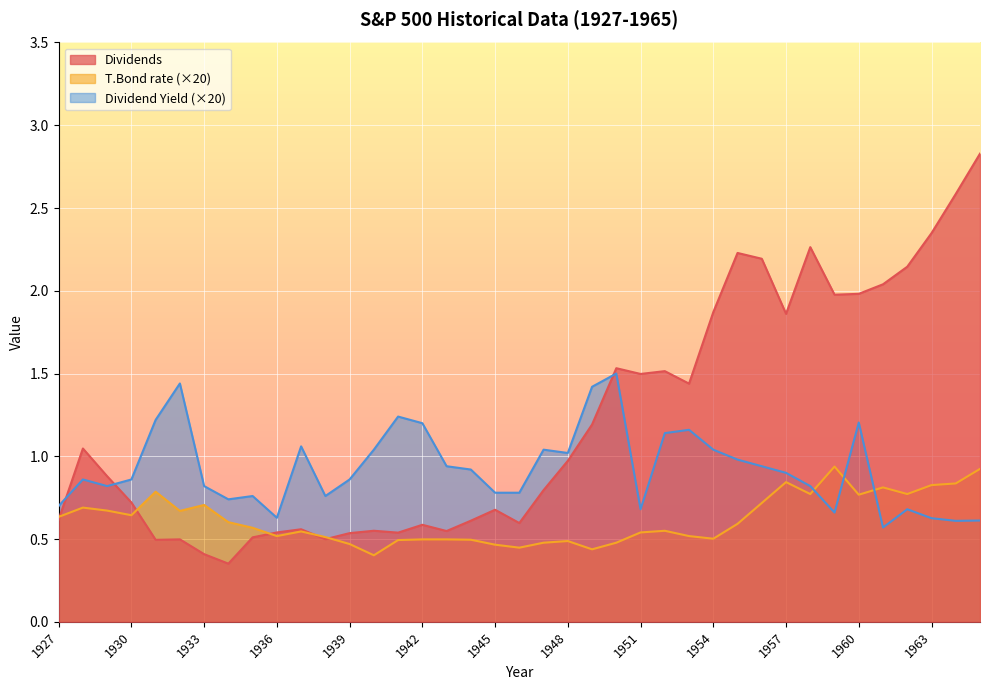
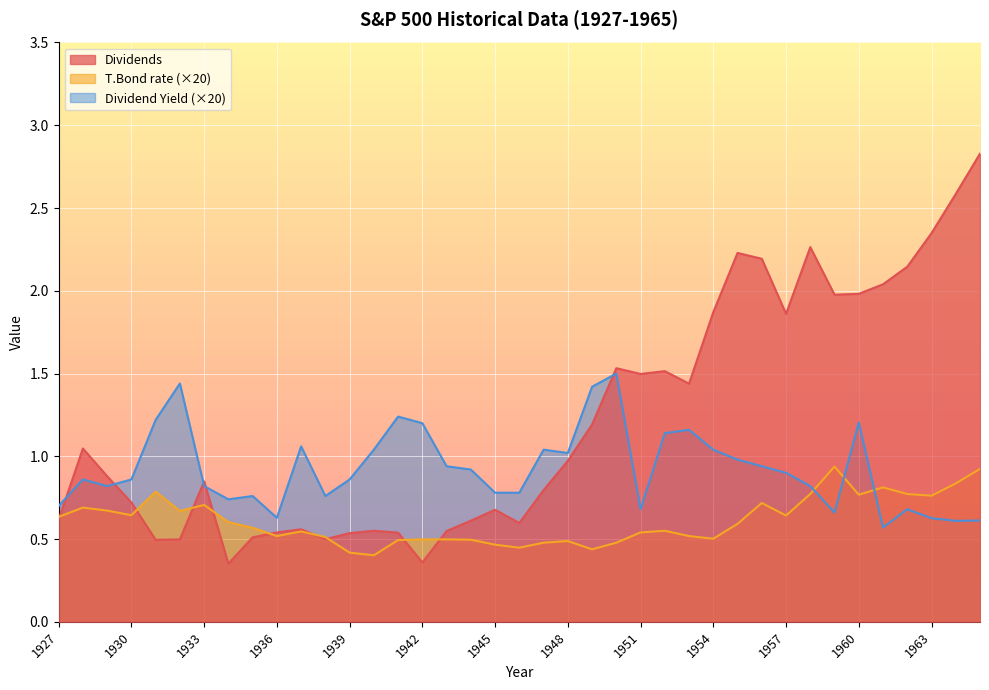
Dividends, 1933: 0.41 -> 0.85
T.Bond rate (×20), 1939: 0.47 -> 0.42
Dividends, 1942: 0.59 -> 0.36
T.Bond rate (×20), 1957: 0.84 -> 0.64
T.Bond rate (×20), 1963: 0.83 -> 0.76
